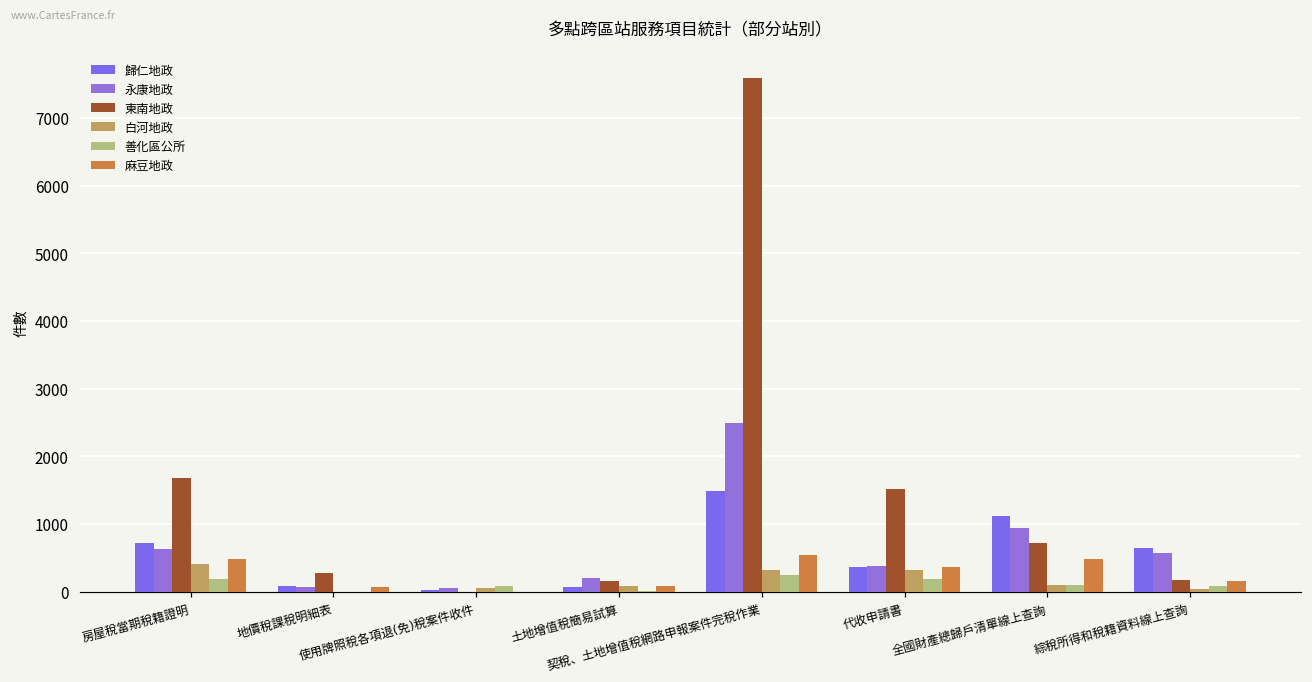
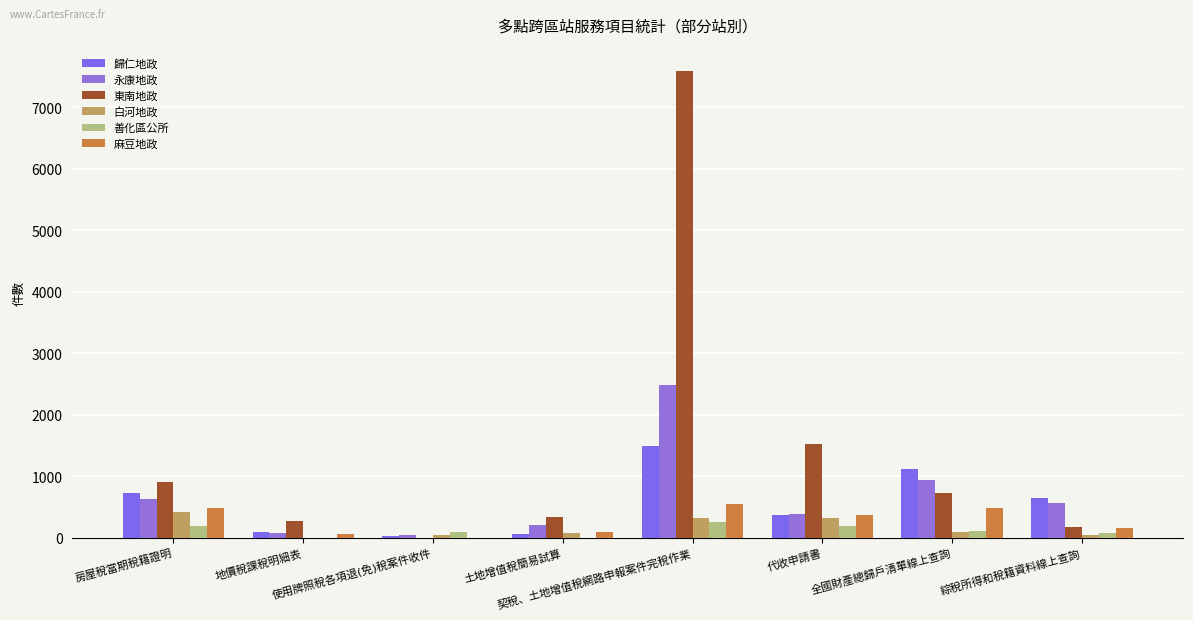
東南地政, 房屋稅當期稅籍證明: 1700 -> 900
東南地政, 土地增值稅簡易試算: 200 -> 300
